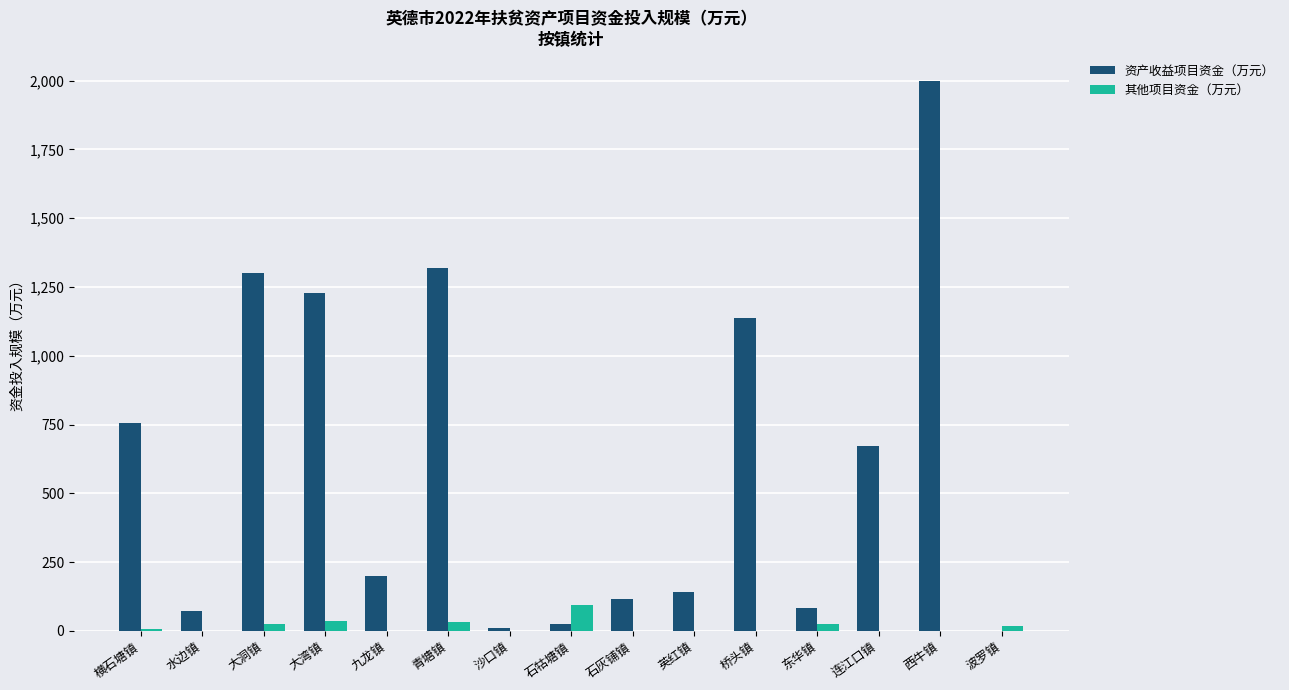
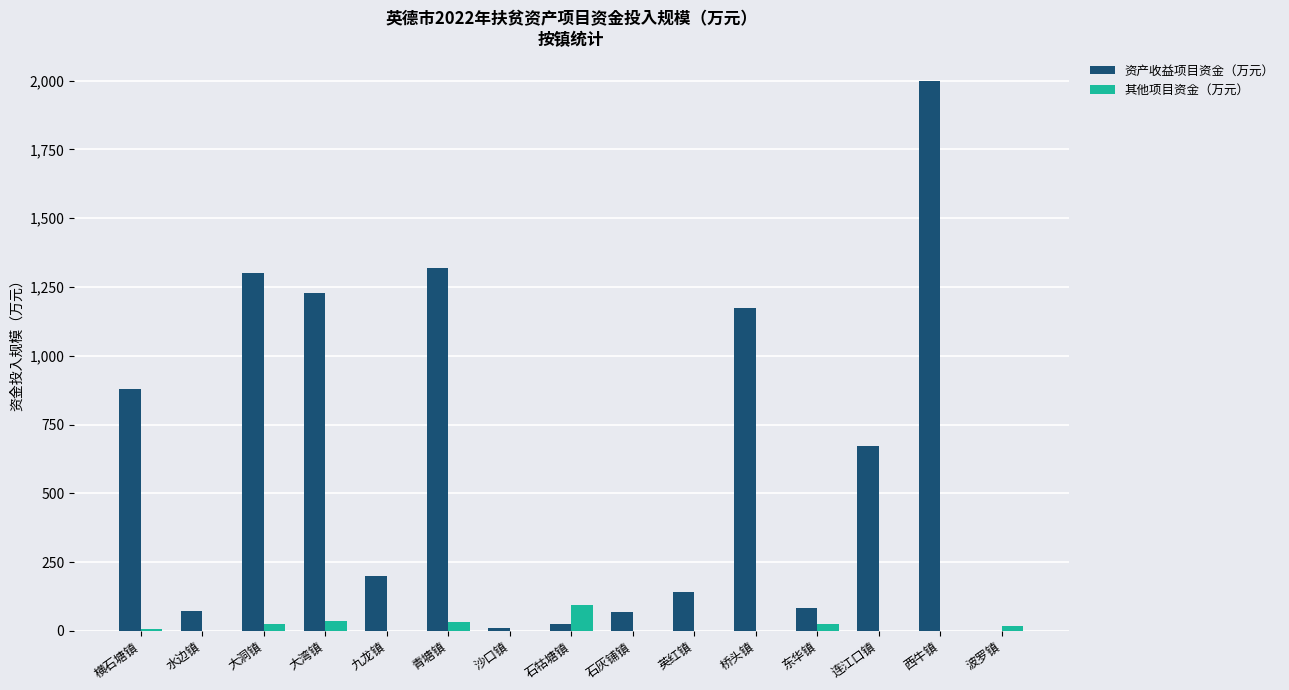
资产收益项目资金（万元）, 横石塘镇: 760 -> 880
资产收益项目资金（万元）, 石灰铺镇: 120 -> 70
资产收益项目资金（万元）, 桥头镇: 1,140 -> 1,170
